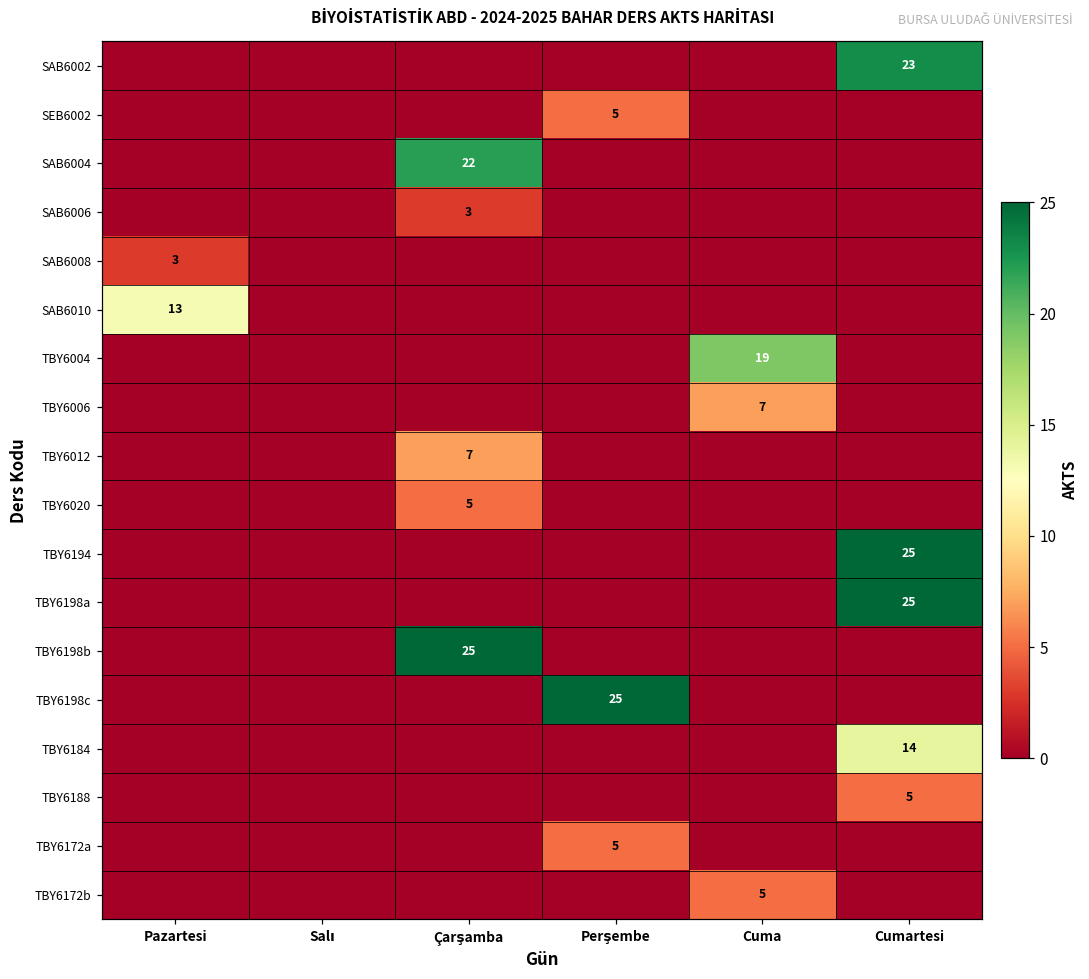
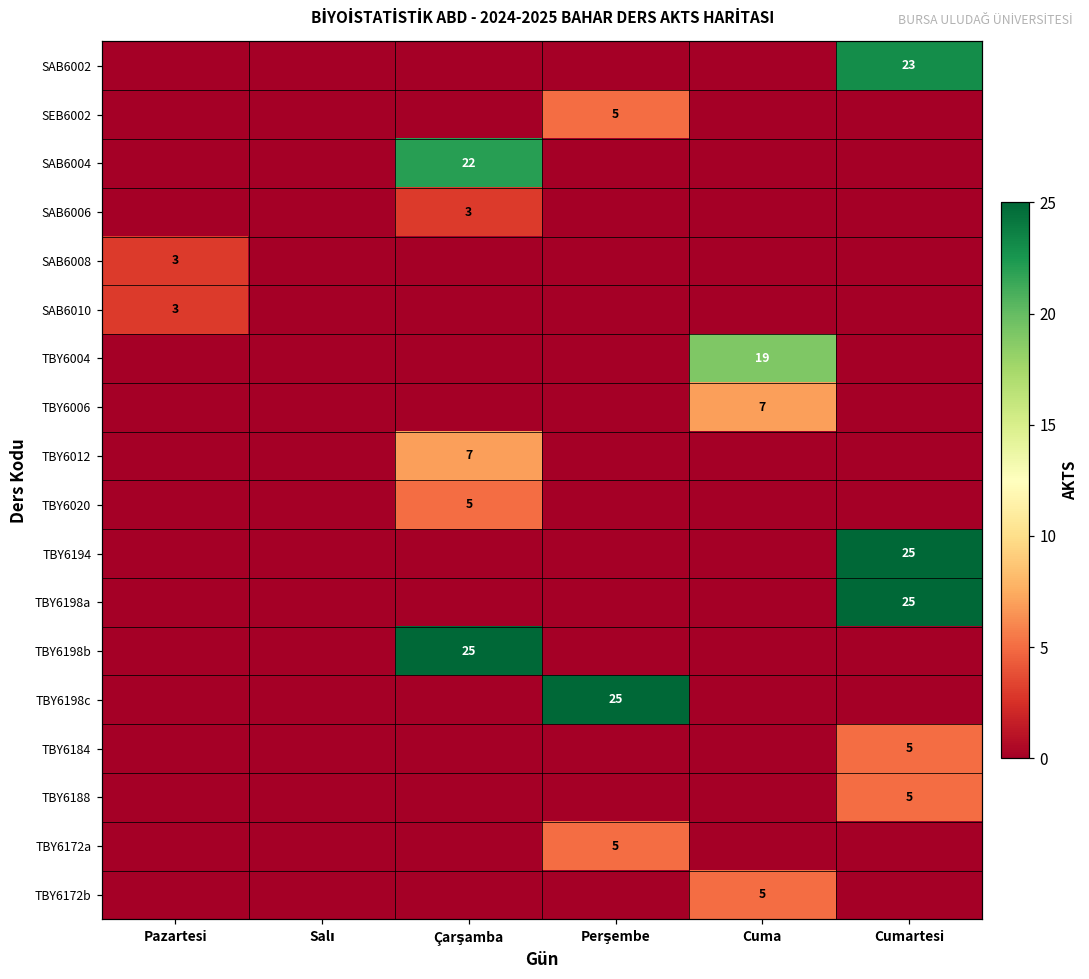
SAB6010, Pazartesi: 13 -> 3
TBY6184, Cumartesi: 14 -> 5
